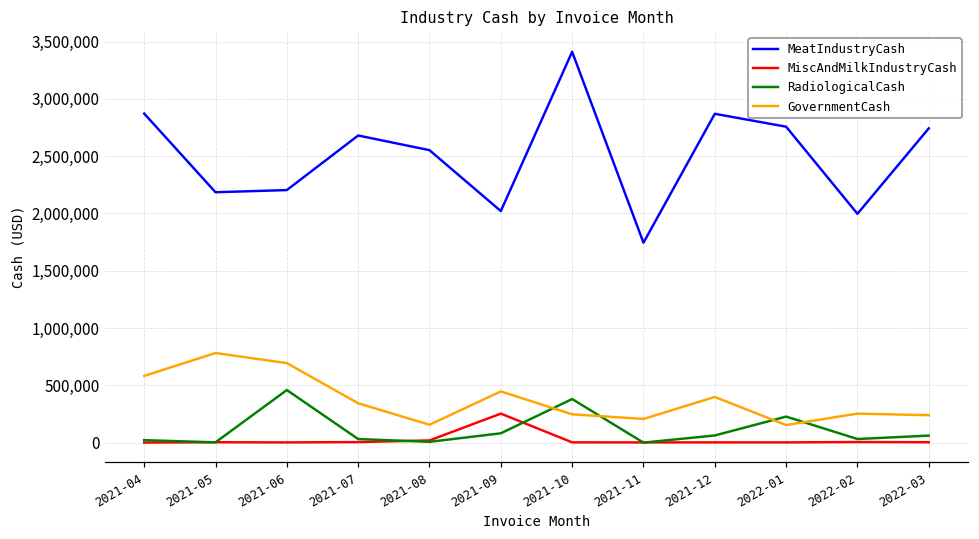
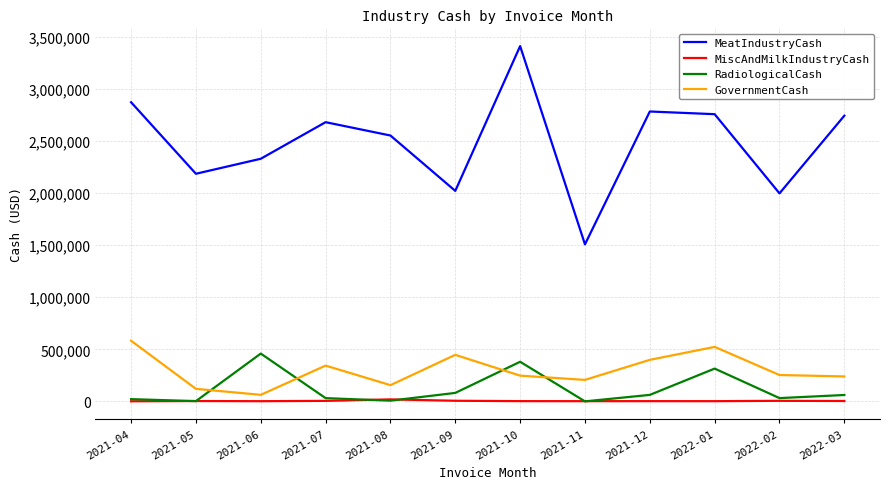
GovernmentCash, 2021-05: 780,000 -> 120,000
MeatIndustryCash, 2021-06: 2,200,000 -> 2,330,000
GovernmentCash, 2021-06: 690,000 -> 60,000
MiscAndMilkIndustryCash, 2021-09: 250,000 -> 10,000
MeatIndustryCash, 2021-11: 1,740,000 -> 1,510,000
MeatIndustryCash, 2021-12: 2,870,000 -> 2,780,000
RadiologicalCash, 2022-01: 230,000 -> 320,000
GovernmentCash, 2022-01: 150,000 -> 520,000
